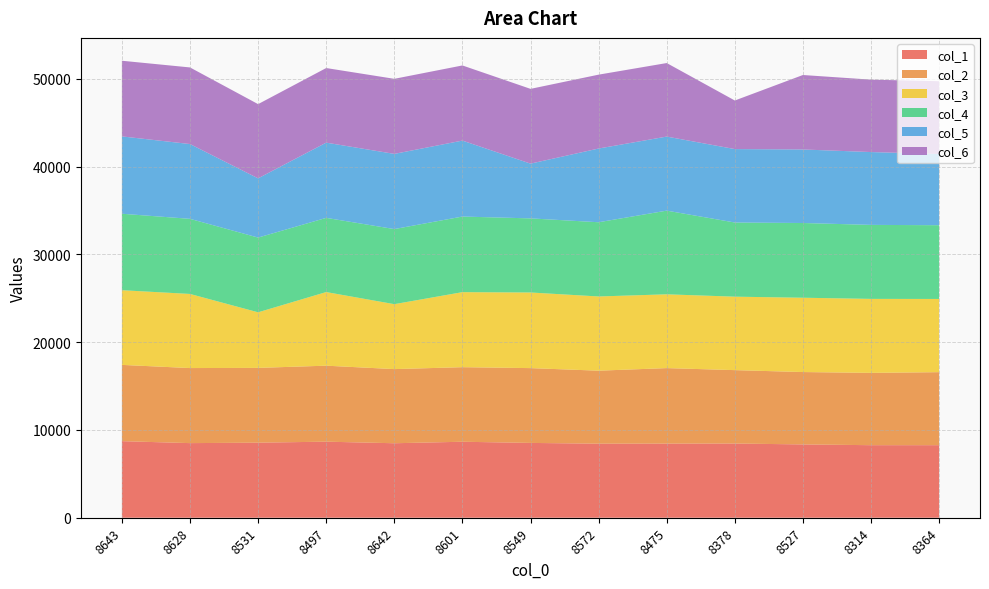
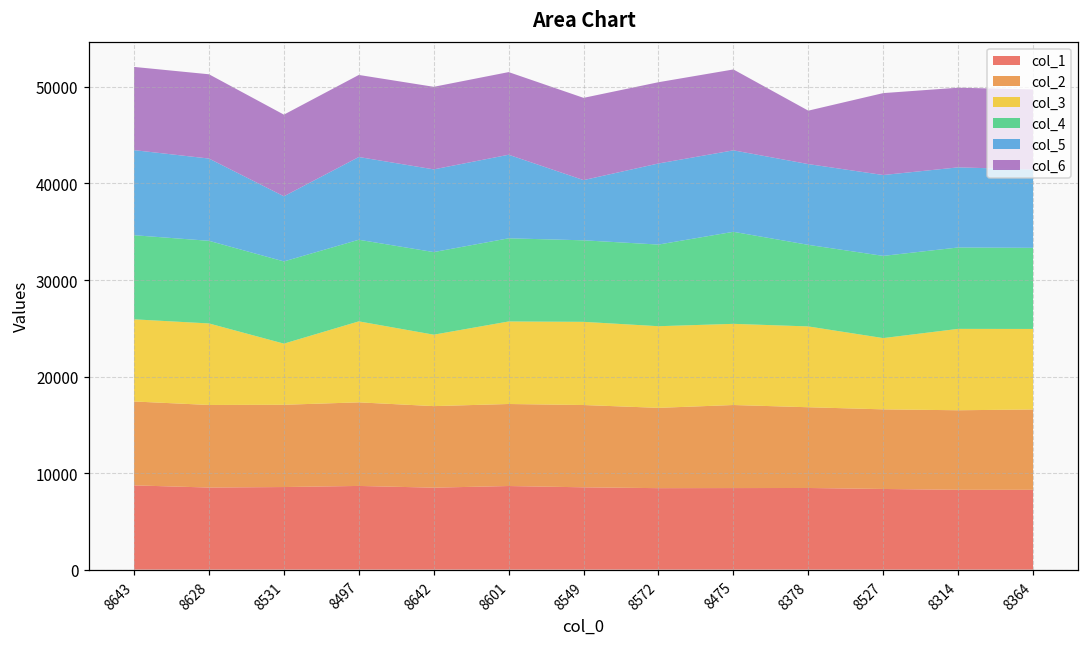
col_3, 8527: 8000 -> 7000
